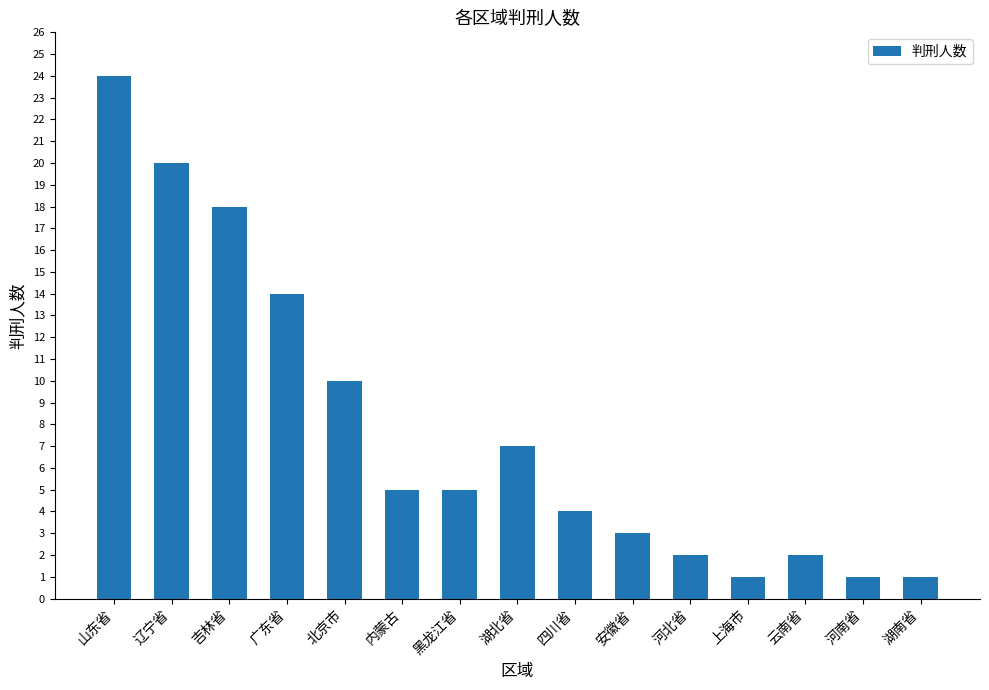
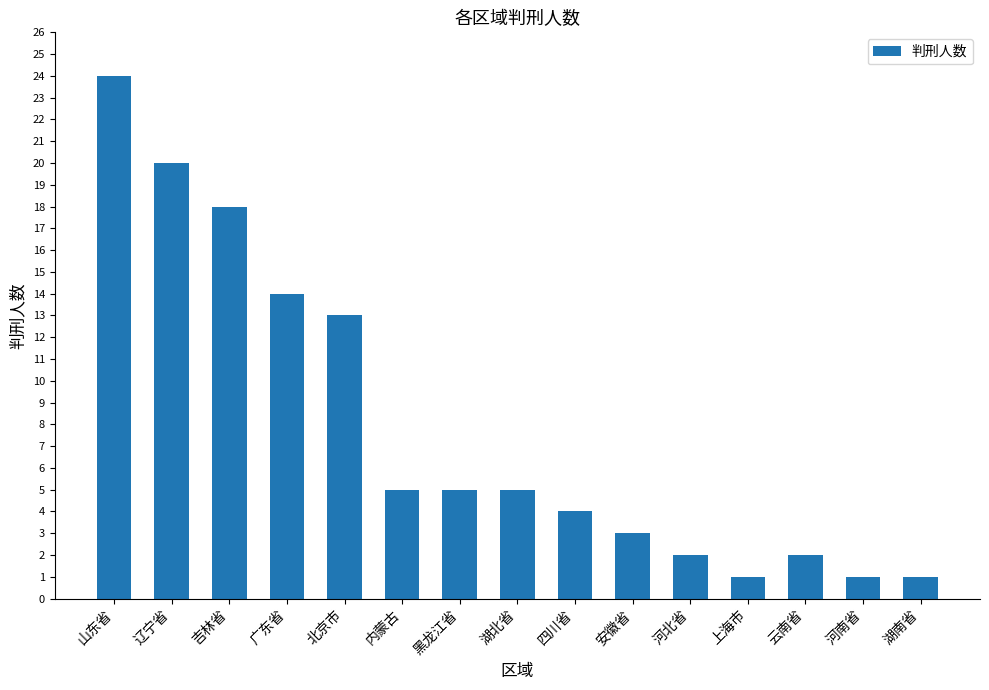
北京市: 10 -> 13
湖北省: 7 -> 5
